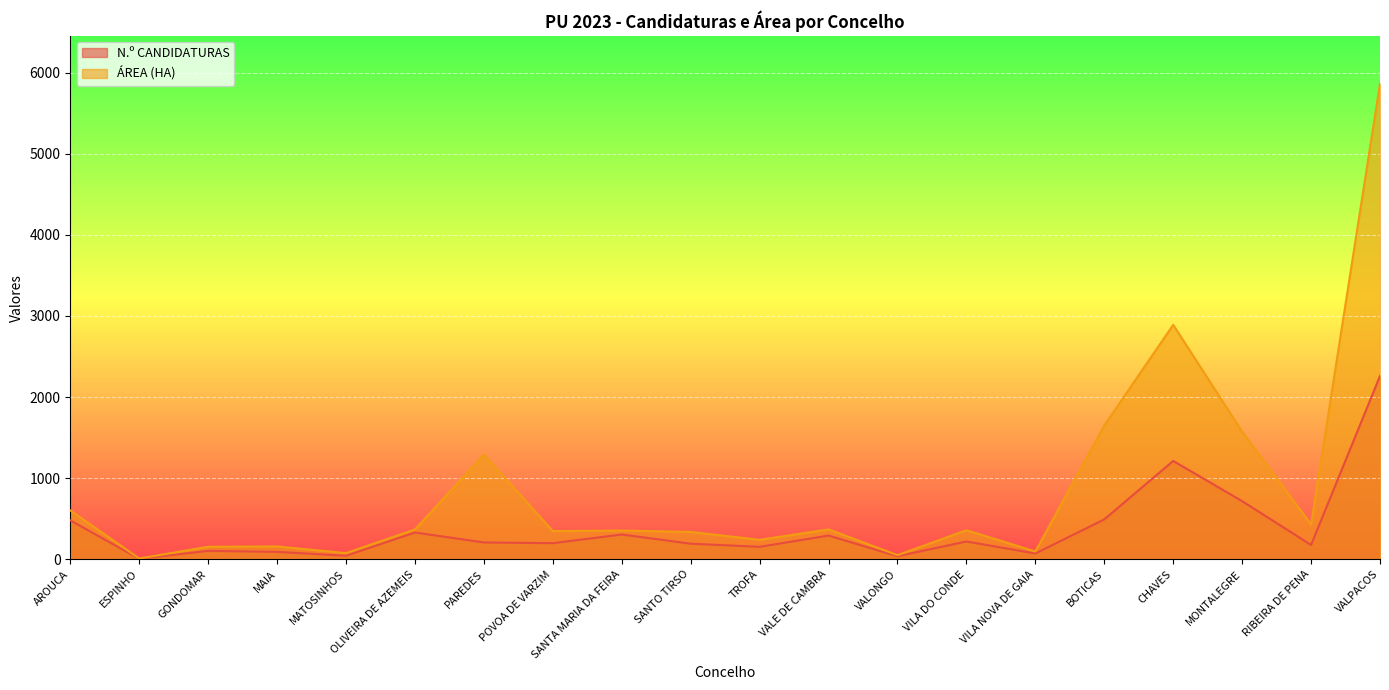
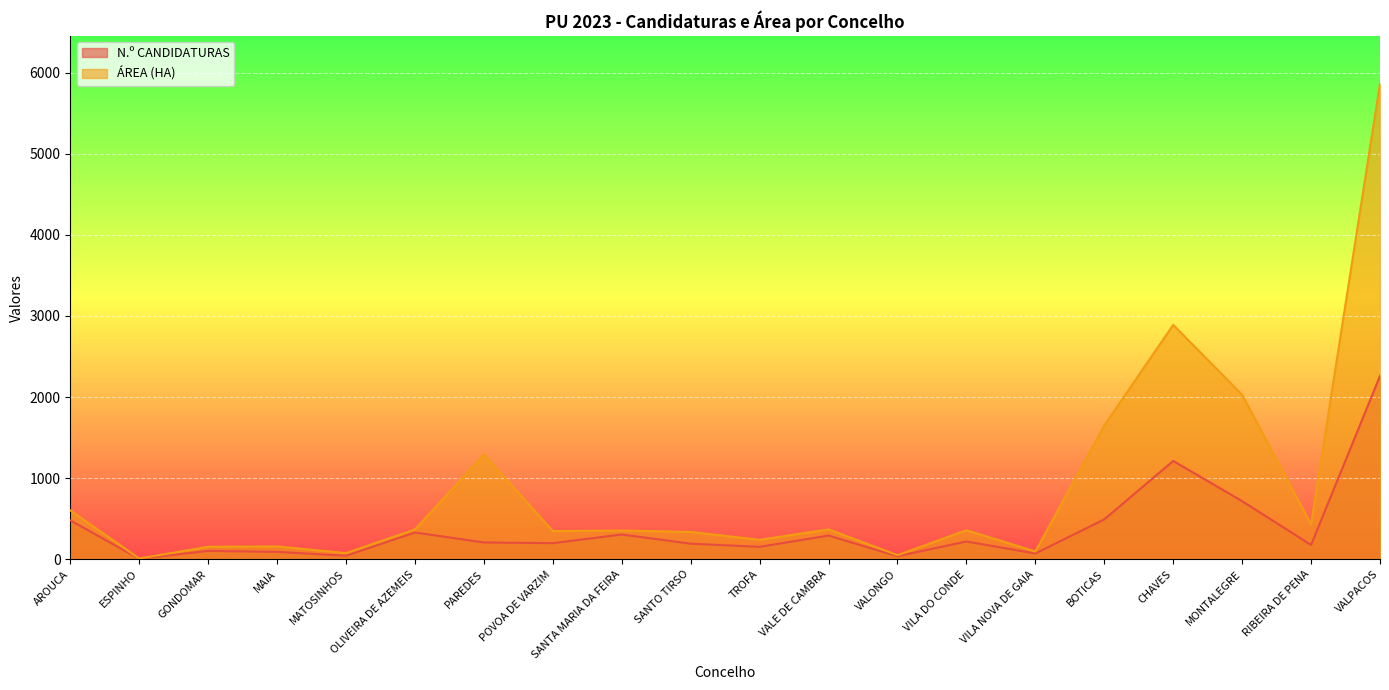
ÁREA (HA), MONTALEGRE: 1600 -> 2000
